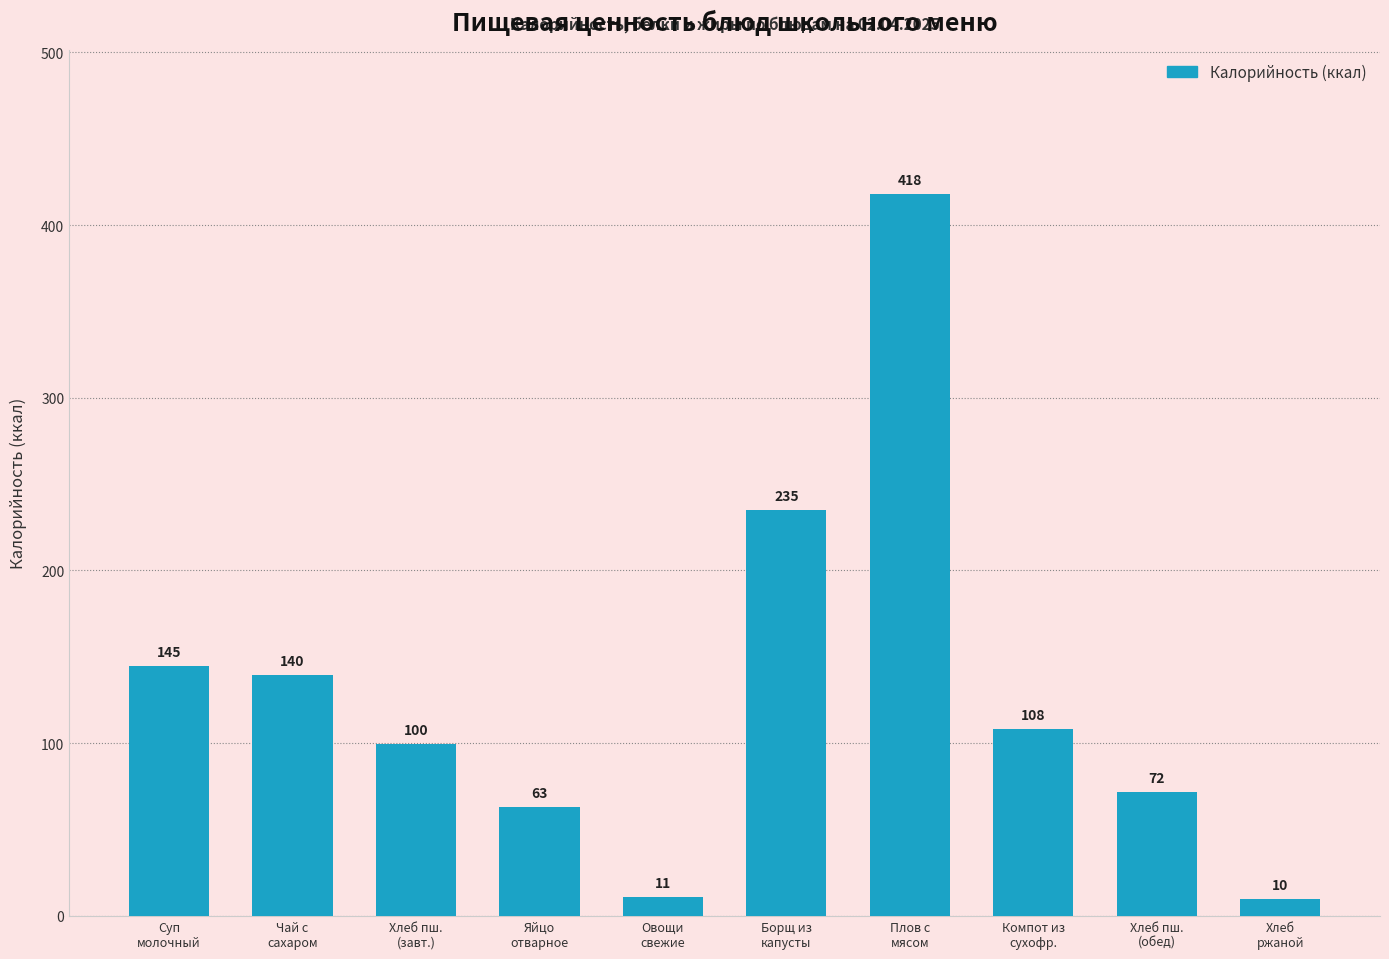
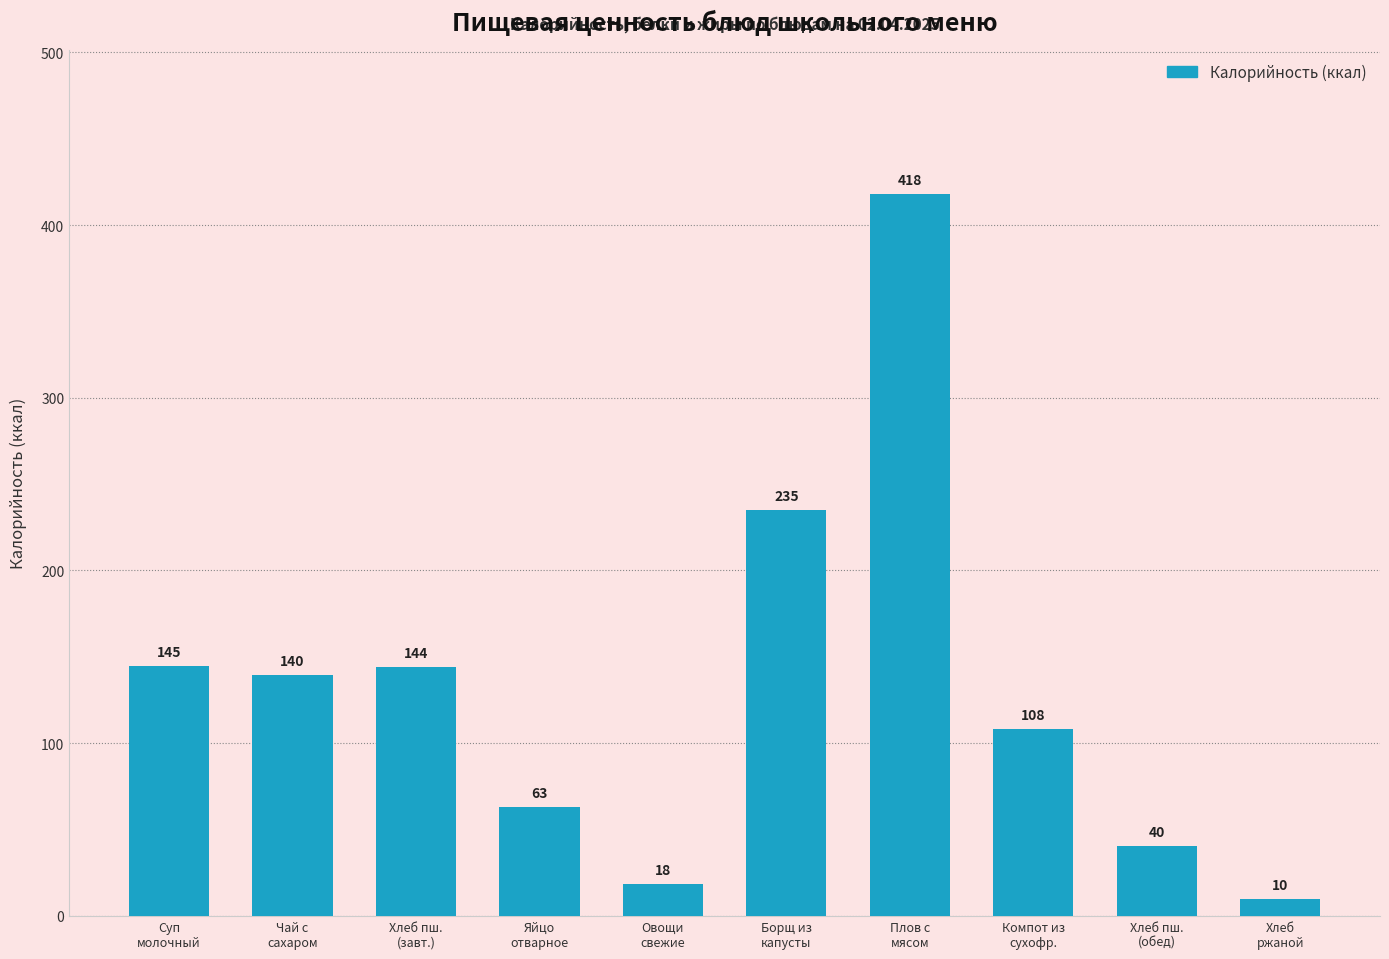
Хлеб пш. (завт.): 100 -> 144
Овощи свежие: 11 -> 18
Хлеб пш. (обед): 72 -> 40
